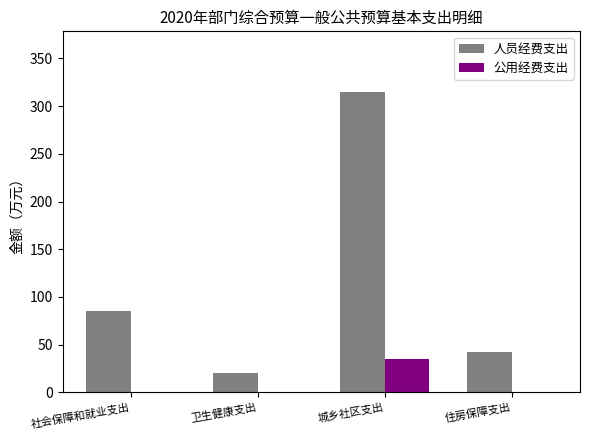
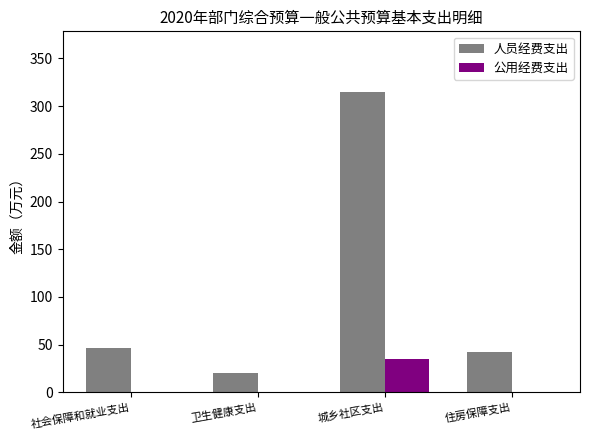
人员经费支出, 社会保障和就业支出: 90 -> 50
